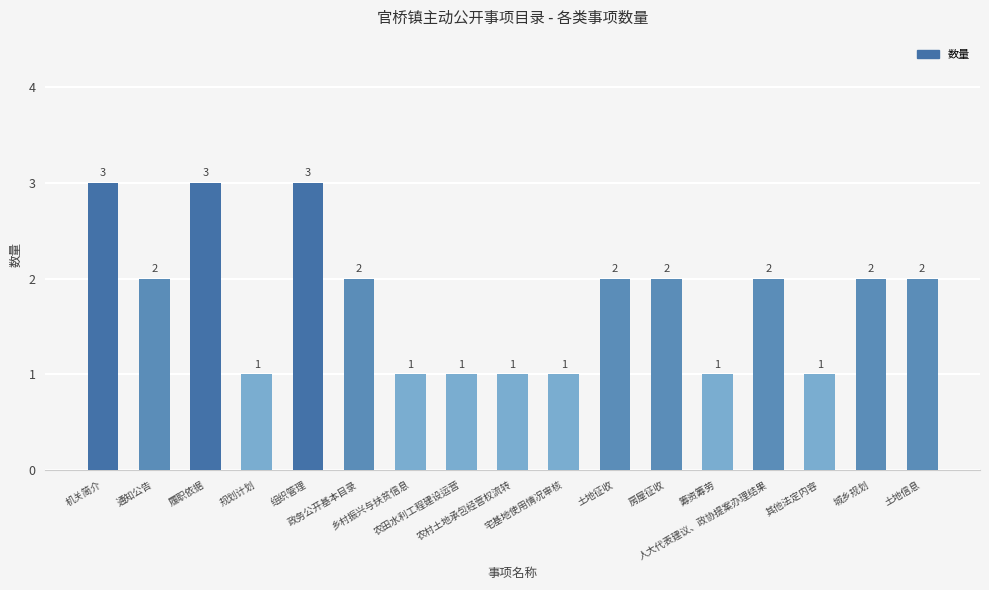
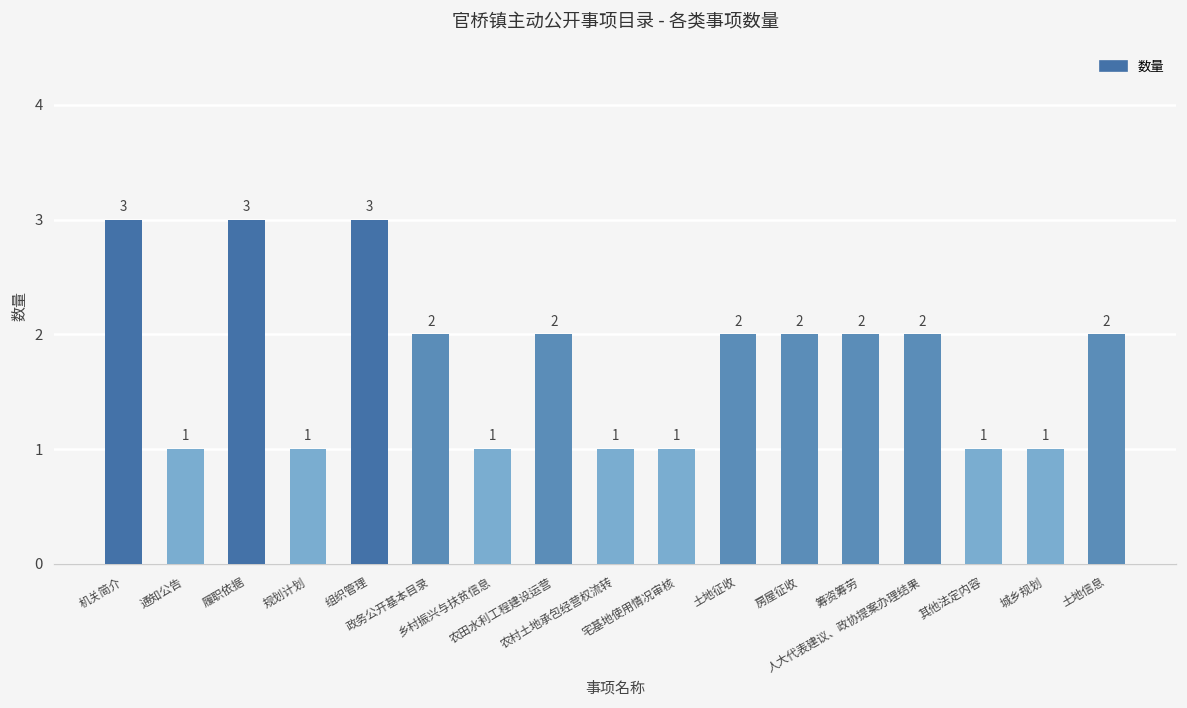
通知公告: 2 -> 1
农田水利工程建设运营: 1 -> 2
筹资筹劳: 1 -> 2
城乡规划: 2 -> 1
